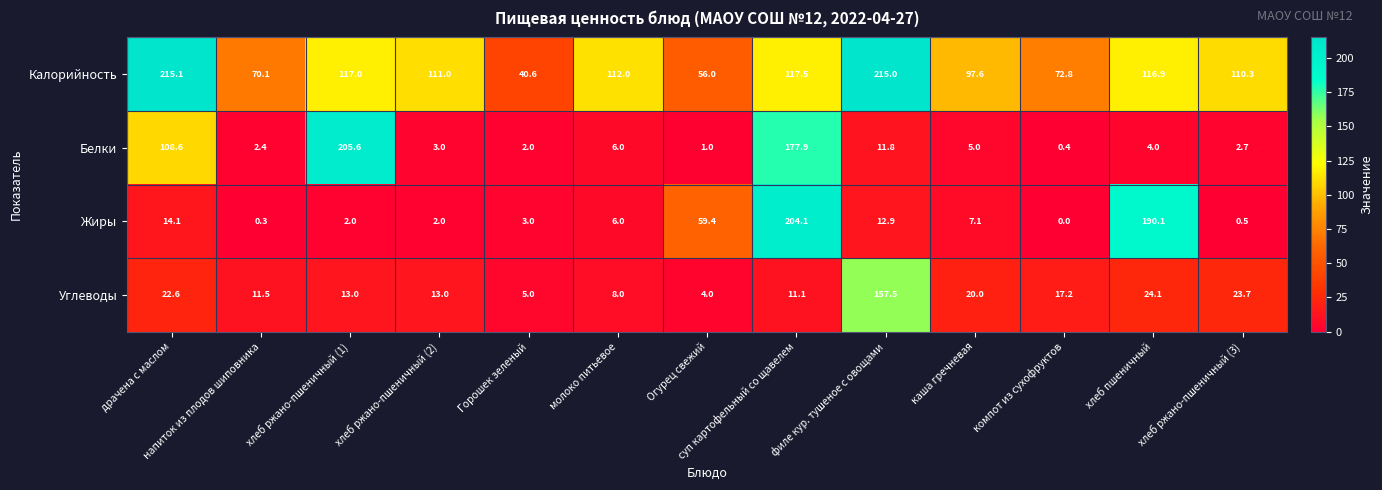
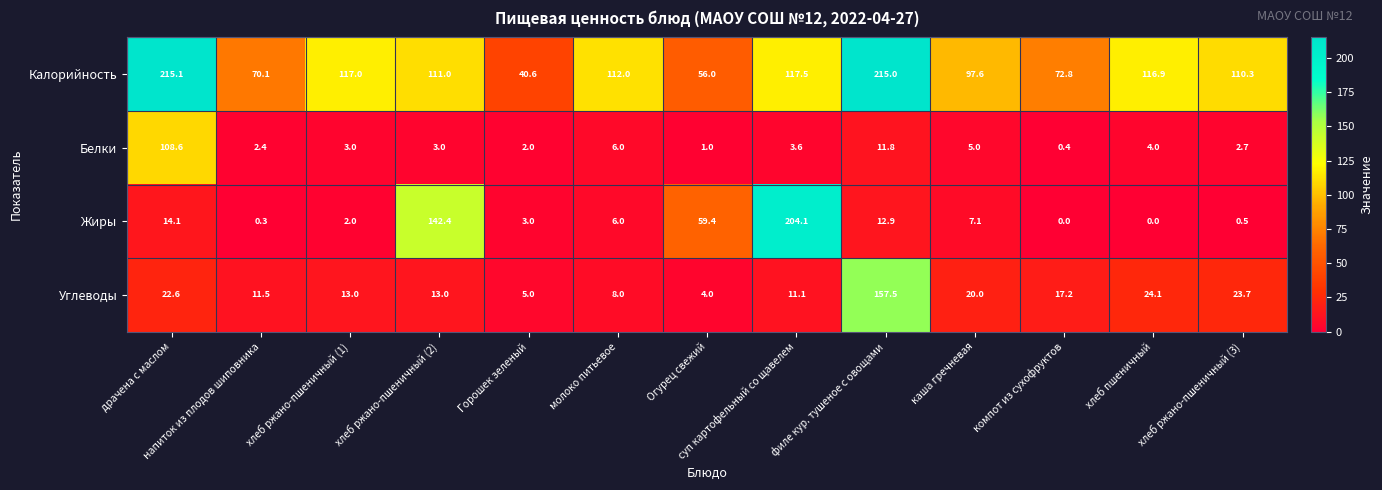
Белки, хлеб ржано-пшеничный (1): 205.6 -> 3.0
Белки, суп картофельный со щавелем: 177.9 -> 3.6
Жиры, хлеб ржано-пшеничный (2): 2.0 -> 142.4
Жиры, хлеб пшеничный: 190.1 -> 0.0
